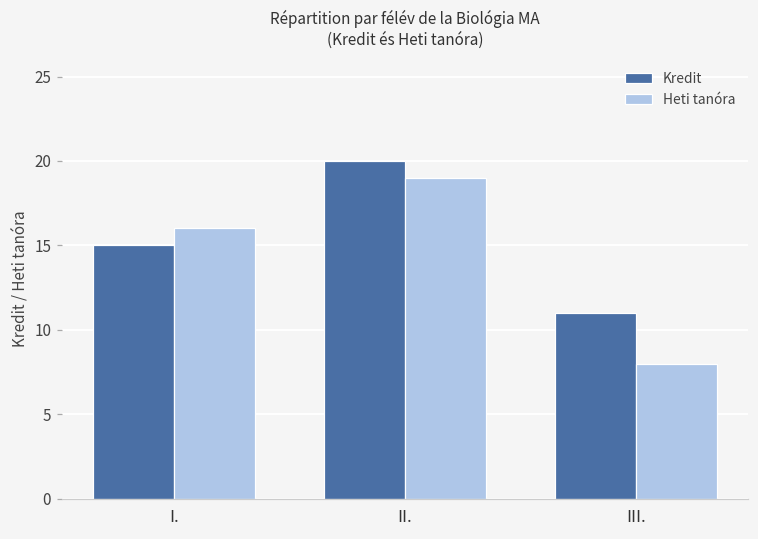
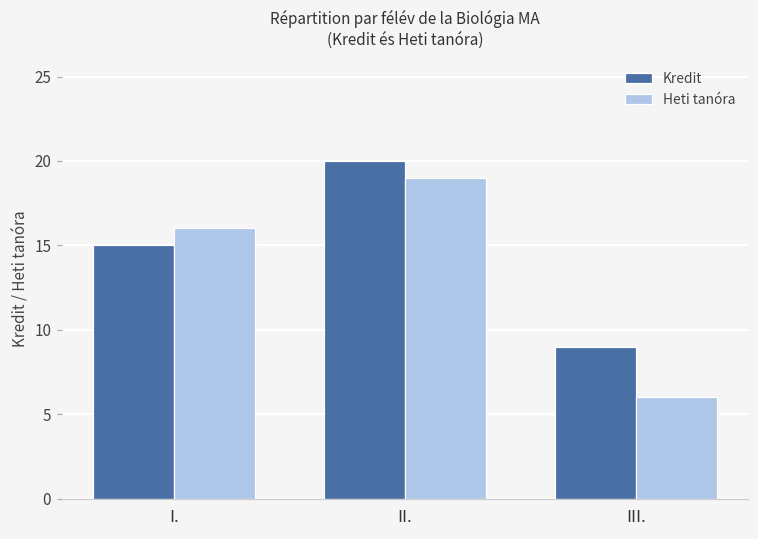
Kredit, III.: 11 -> 9
Heti tanóra, III.: 8 -> 6
